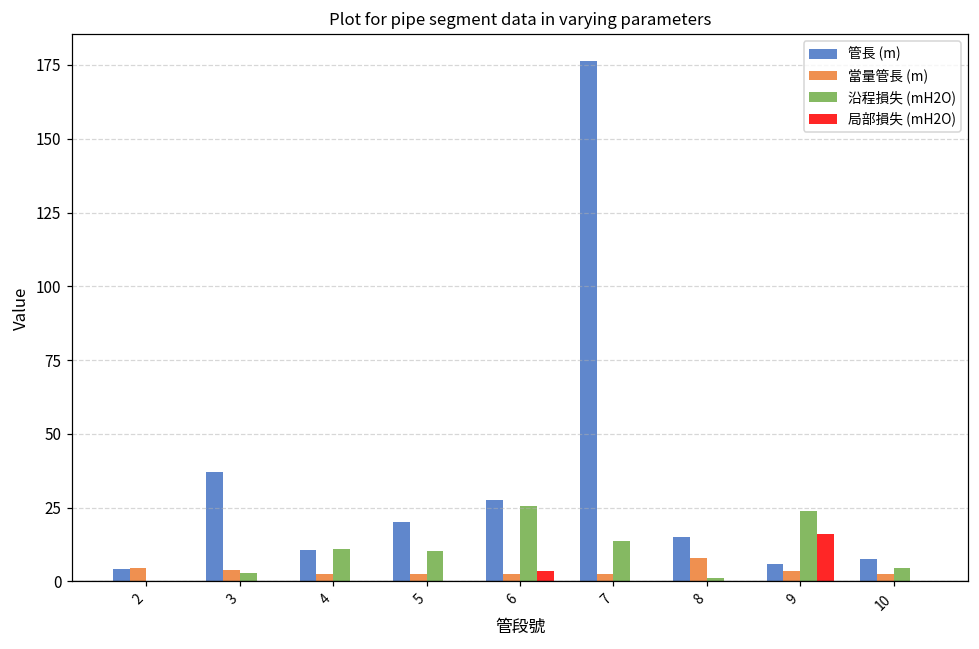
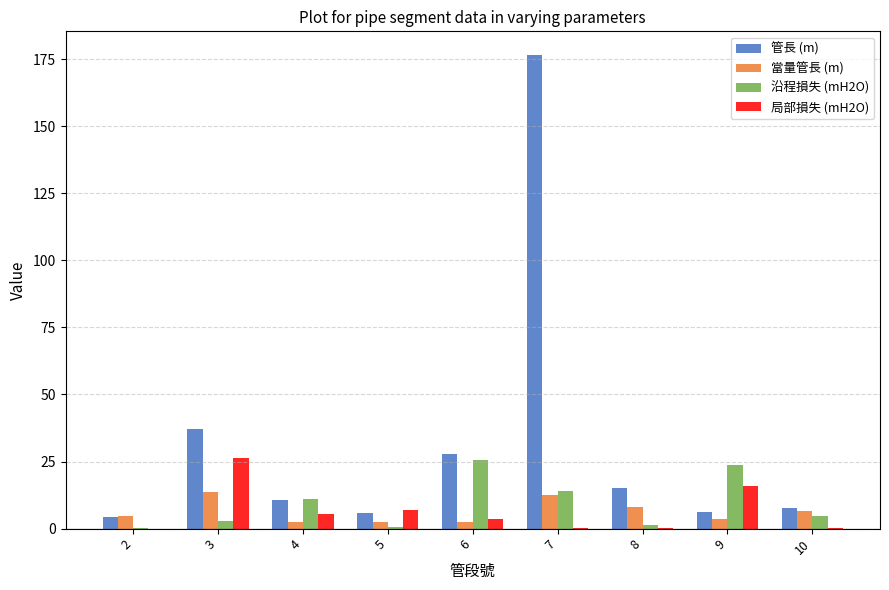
當量管長 (m), 3: 4 -> 14
局部損失 (mH2O), 3: 0 -> 26
局部損失 (mH2O), 4: 0 -> 6
管長 (m), 5: 20 -> 6
沿程損失 (mH2O), 5: 10 -> 0
局部損失 (mH2O), 5: 0 -> 7
當量管長 (m), 7: 2 -> 12
當量管長 (m), 10: 2 -> 7
